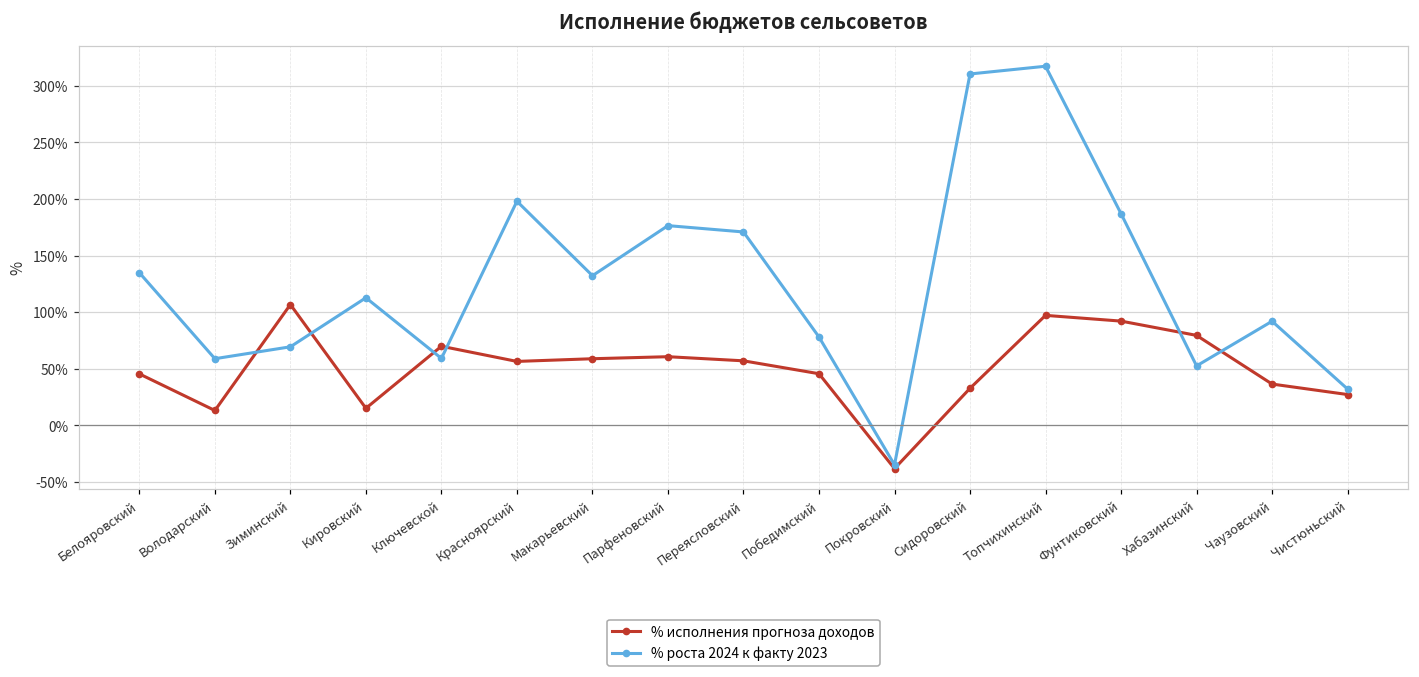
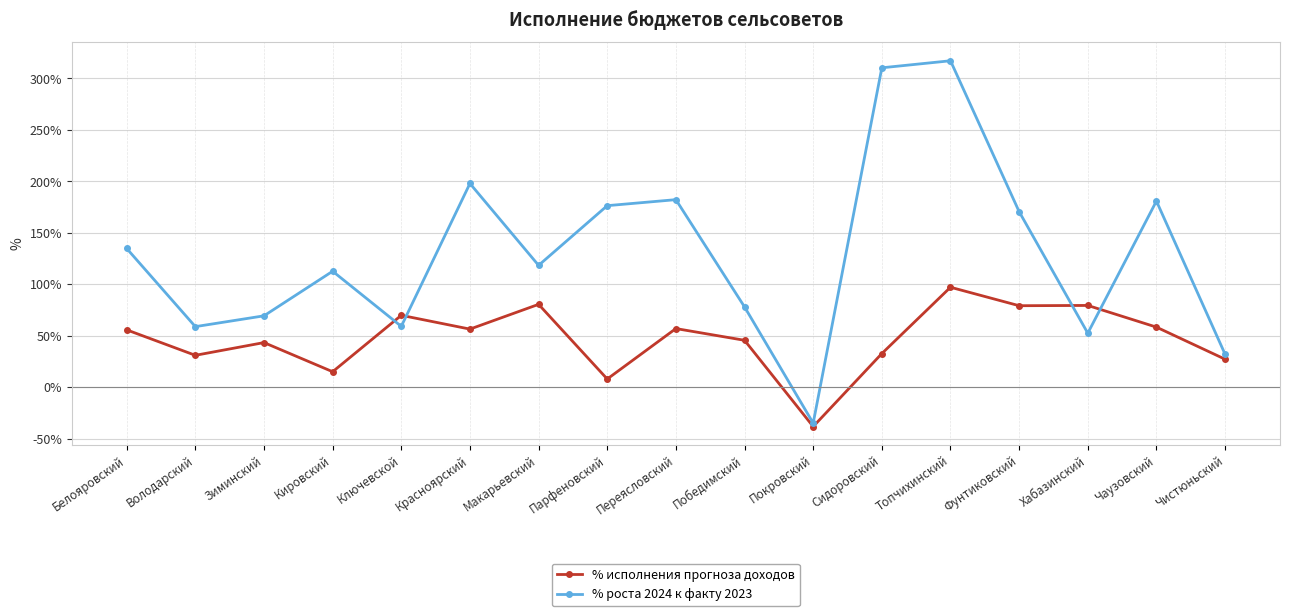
% исполнения прогноза доходов, Белояровский: 45% -> 56%
% исполнения прогноза доходов, Володарский: 13% -> 31%
% исполнения прогноза доходов, Зиминский: 107% -> 43%
% исполнения прогноза доходов, Макарьевский: 59% -> 81%
% роста 2024 к факту 2023, Макарьевский: 132% -> 118%
% исполнения прогноза доходов, Парфеновский: 61% -> 8%
% роста 2024 к факту 2023, Переясловский: 171% -> 182%
% исполнения прогноза доходов, Фунтиковский: 92% -> 79%
% роста 2024 к факту 2023, Фунтиковский: 187% -> 171%
% исполнения прогноза доходов, Чаузовский: 36% -> 58%
% роста 2024 к факту 2023, Чаузовский: 92% -> 181%
